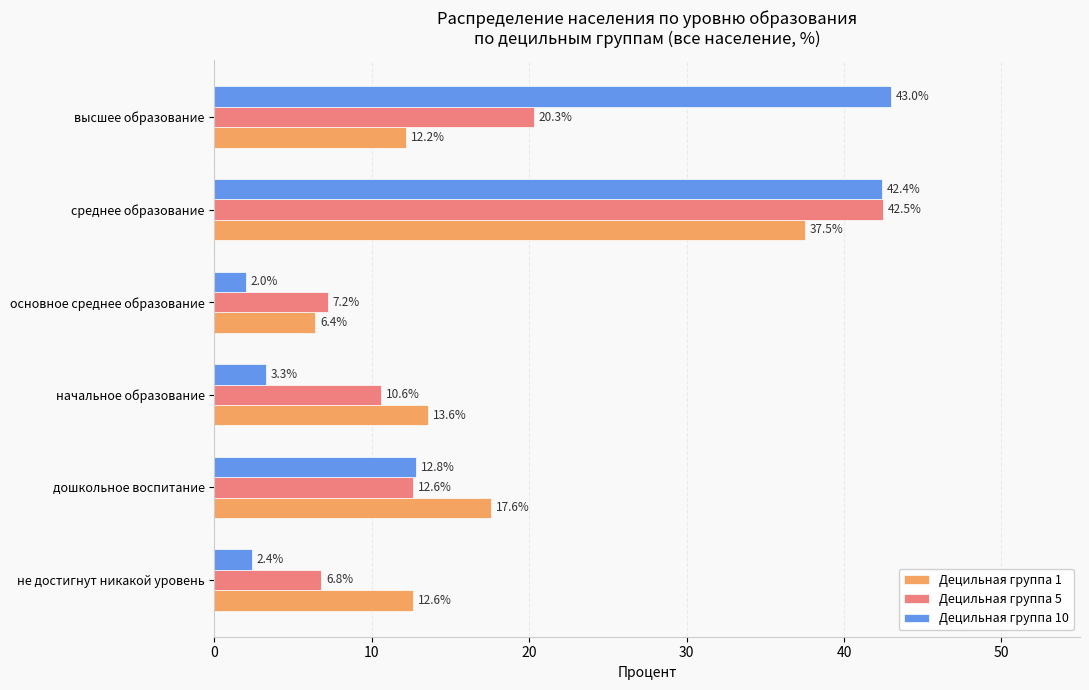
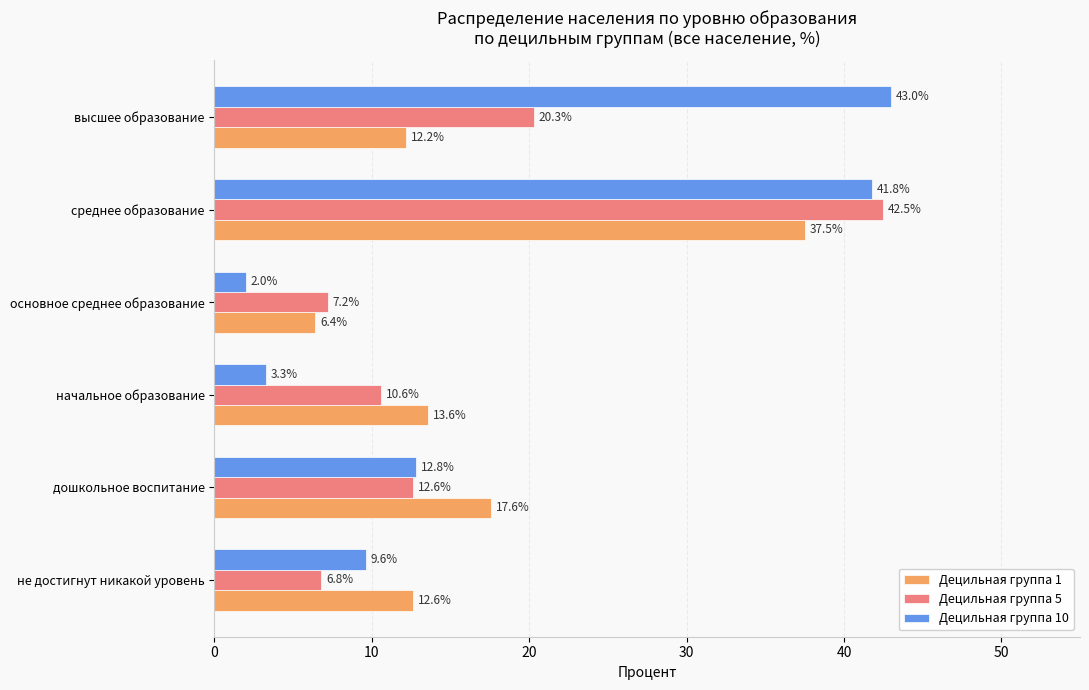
Децильная группа 10, среднее образование: 42.4% -> 41.8%
Децильная группа 10, не достигнут никакой уровень: 2.4% -> 9.6%
